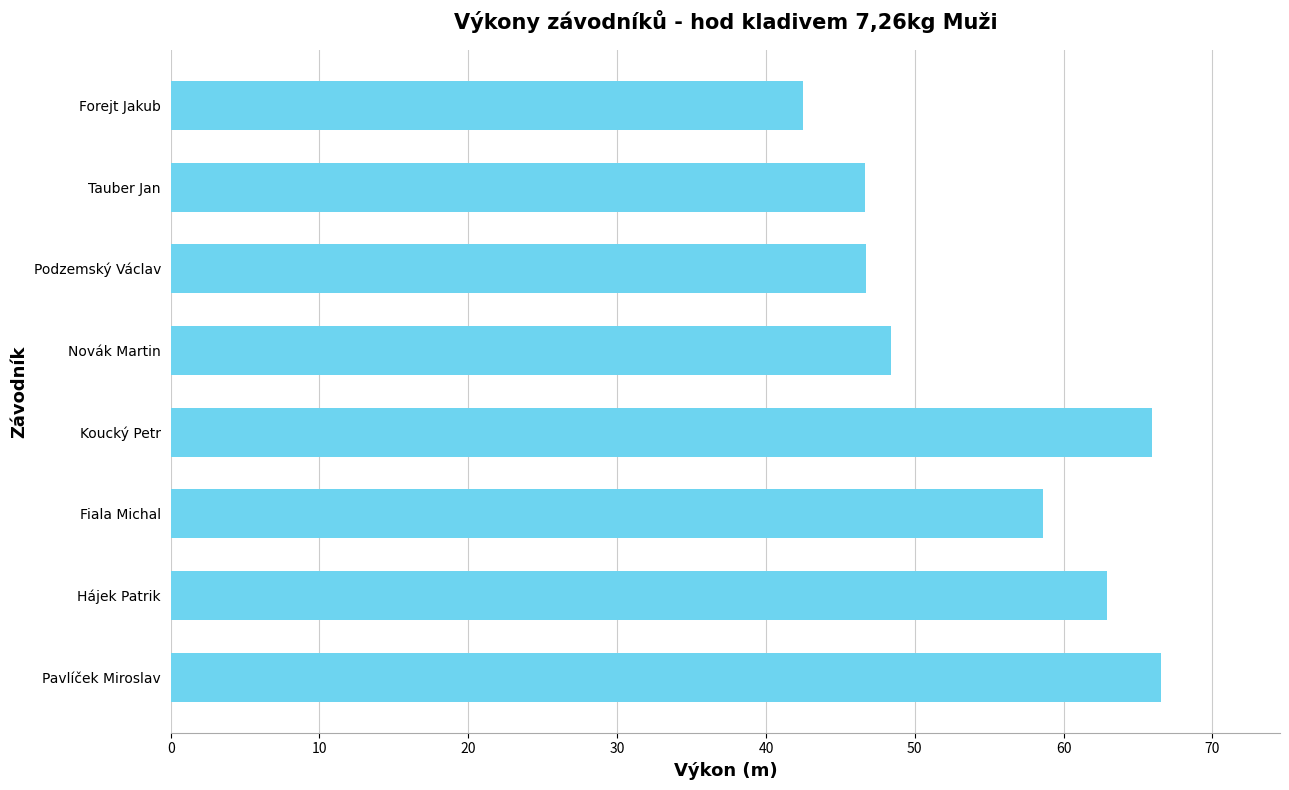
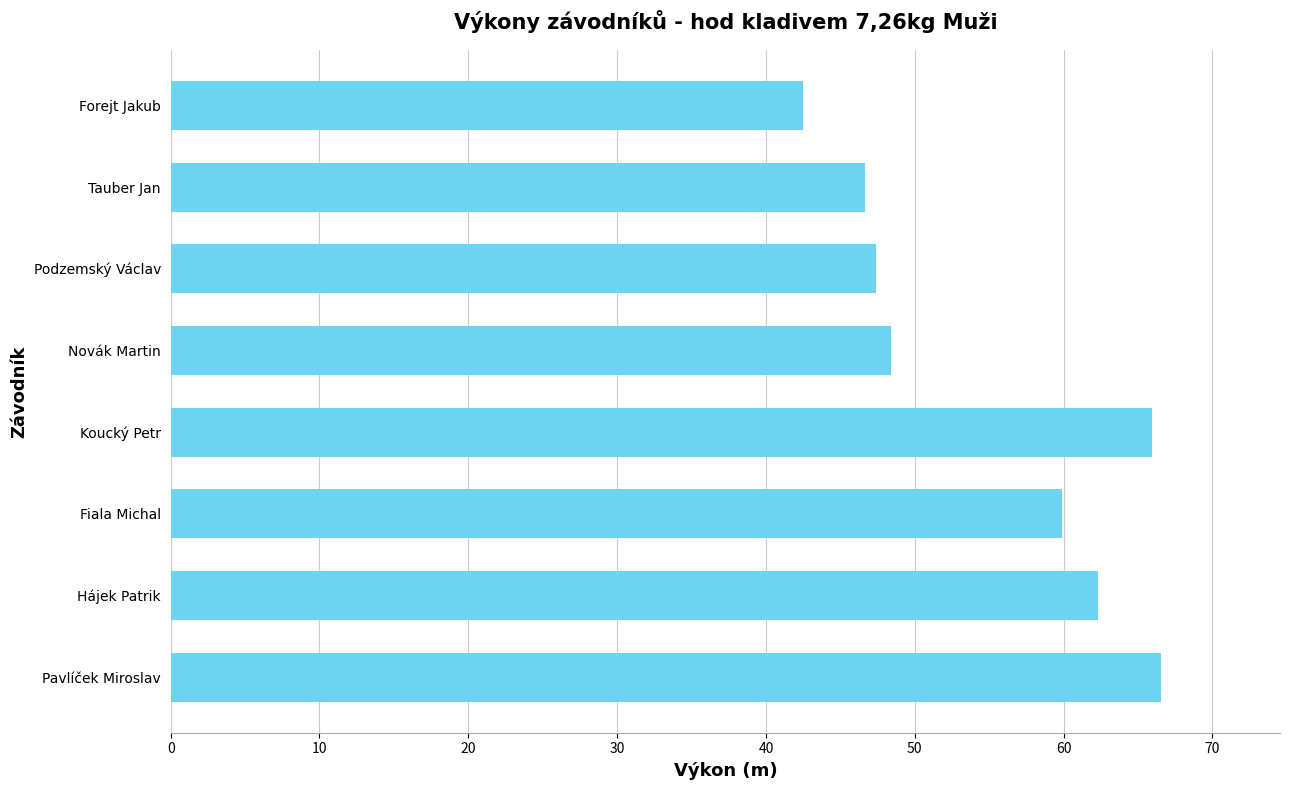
Podzemský Václav: 46.8 -> 47.4
Fiala Michal: 58.6 -> 59.9
Hájek Patrik: 62.9 -> 62.3
